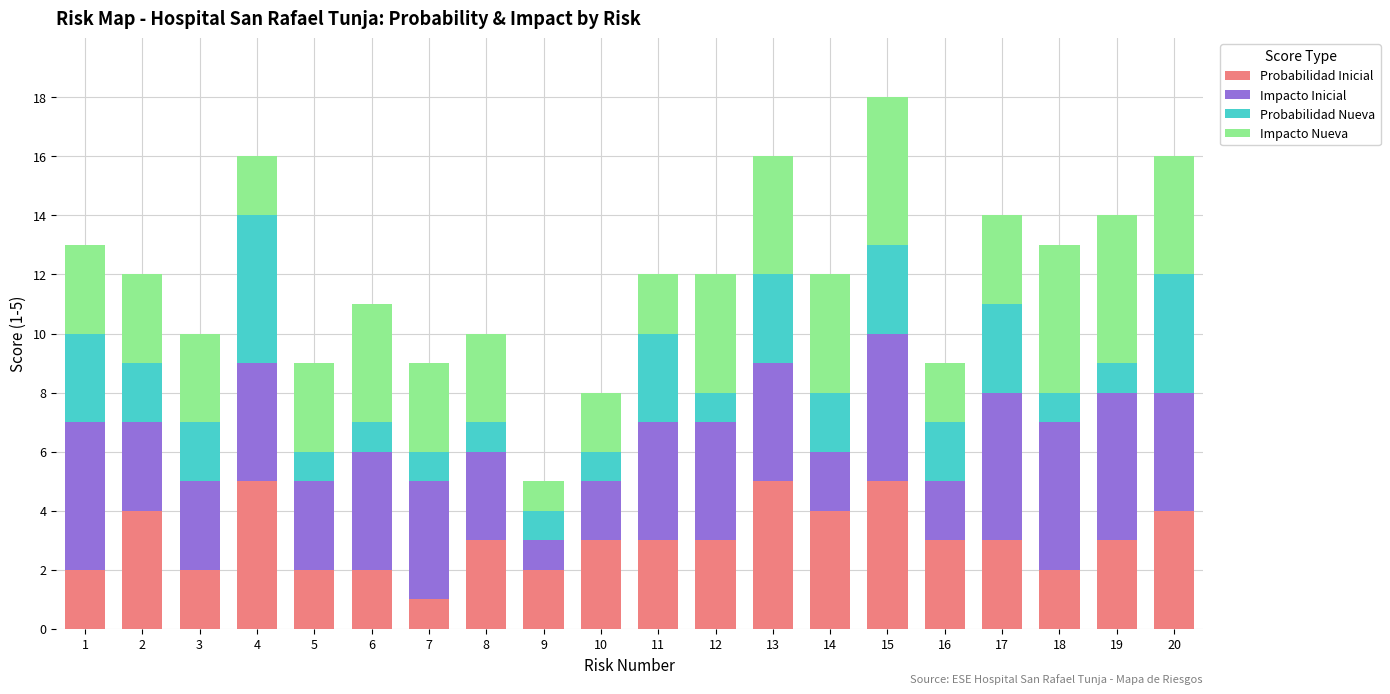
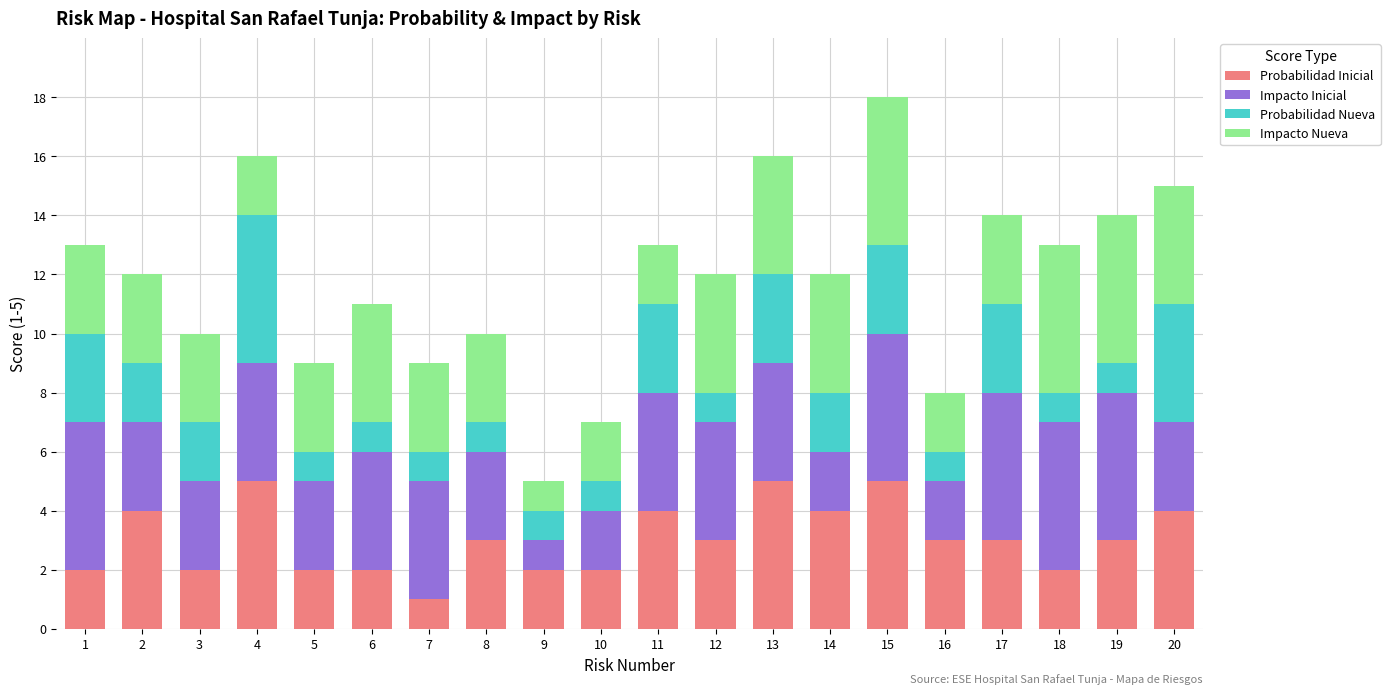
Probabilidad Inicial, 10: 3 -> 2
Probabilidad Inicial, 11: 3 -> 4
Probabilidad Nueva, 16: 2 -> 1
Impacto Inicial, 20: 4 -> 3
